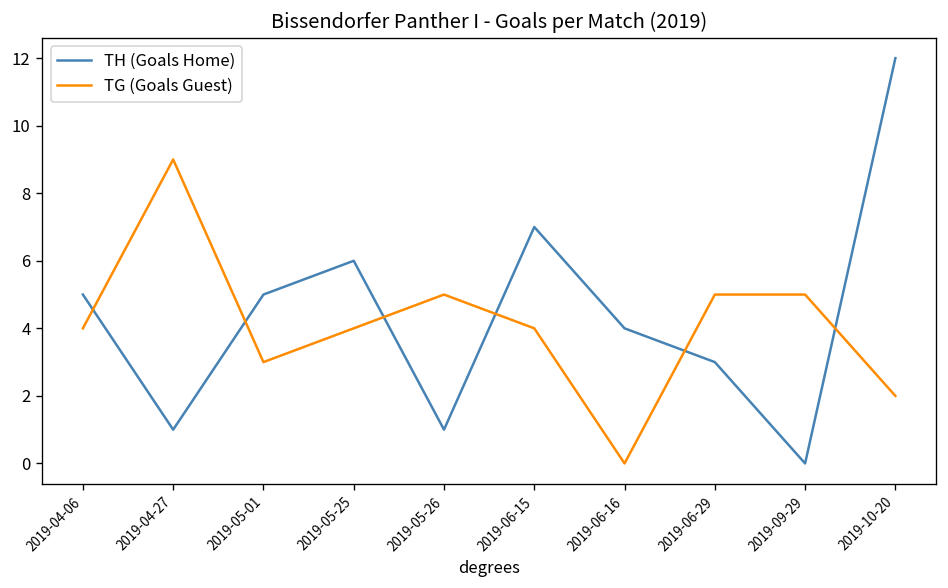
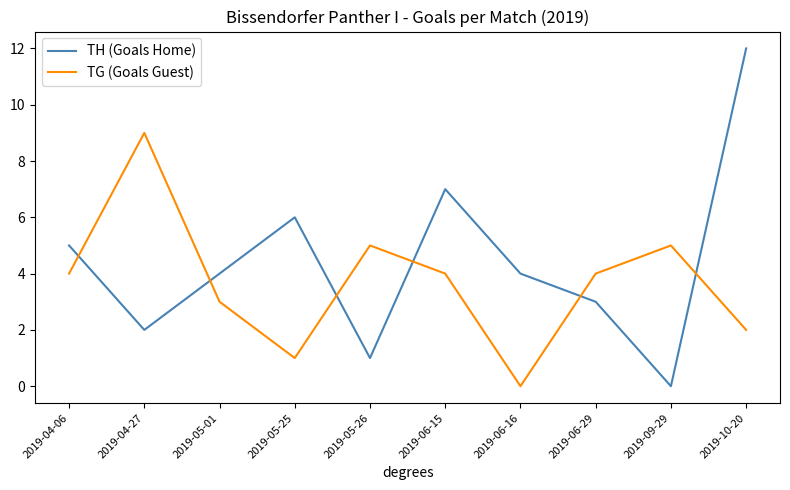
TH (Goals Home), 2019-04-27: 1 -> 2
TH (Goals Home), 2019-05-01: 5 -> 4
TG (Goals Guest), 2019-05-25: 4 -> 1
TG (Goals Guest), 2019-06-29: 5 -> 4
